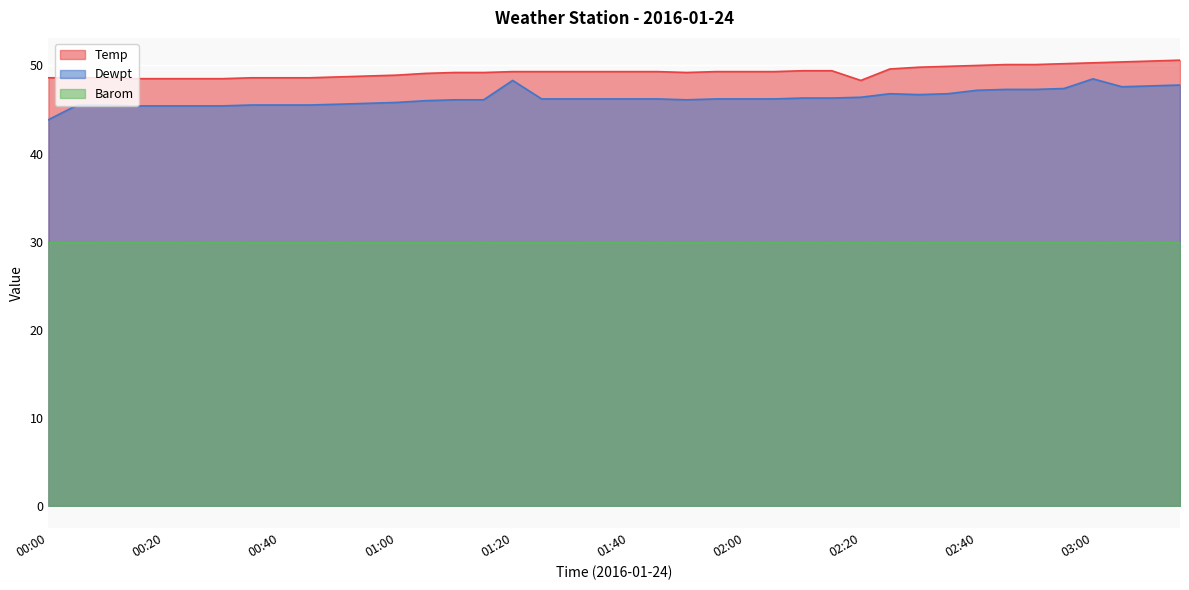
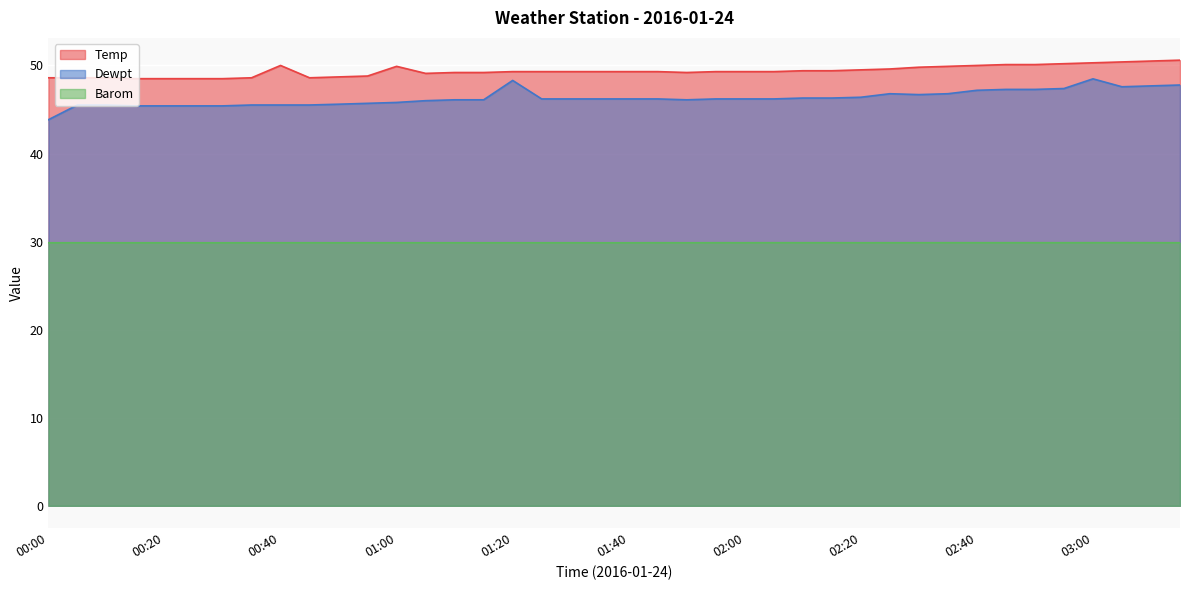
Temp, 00:40: 49 -> 50
Temp, 01:00: 49 -> 50
Temp, 02:20: 48 -> 50
